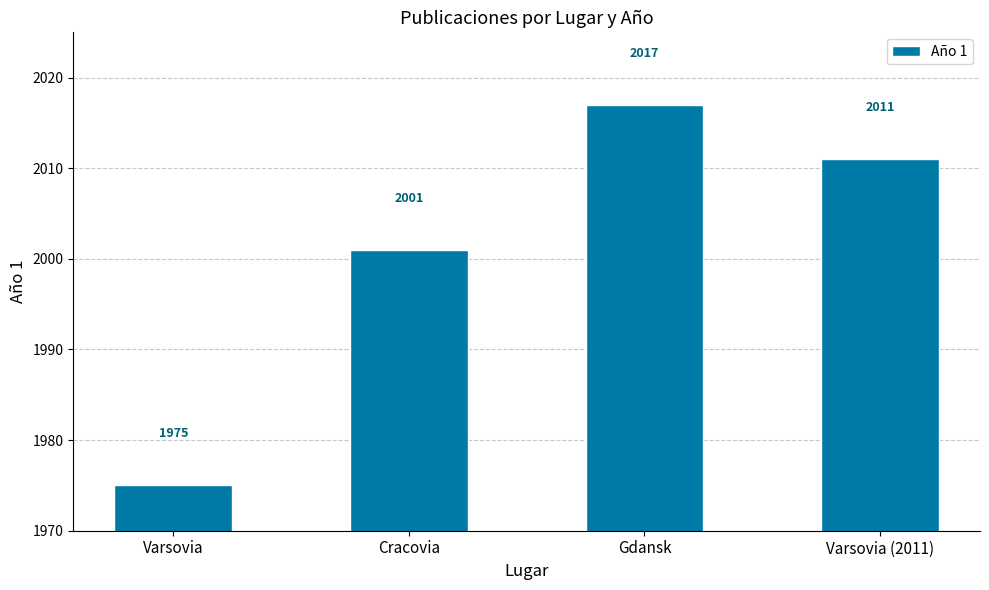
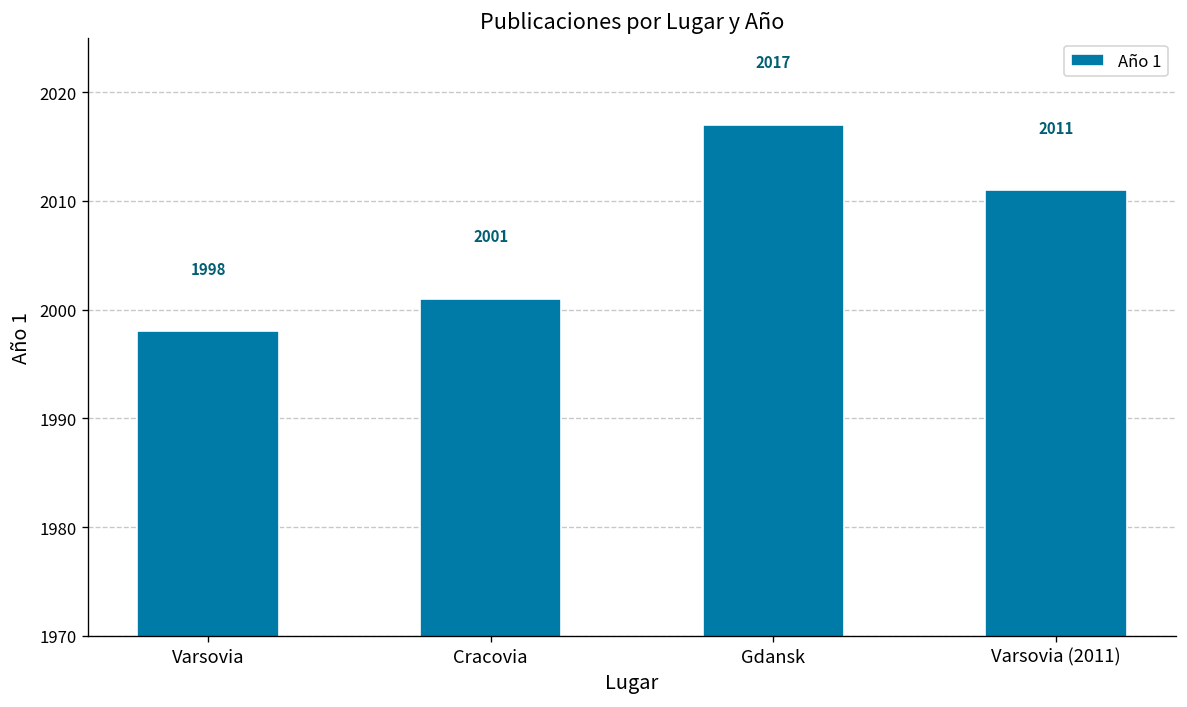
Varsovia: 1975 -> 1998
